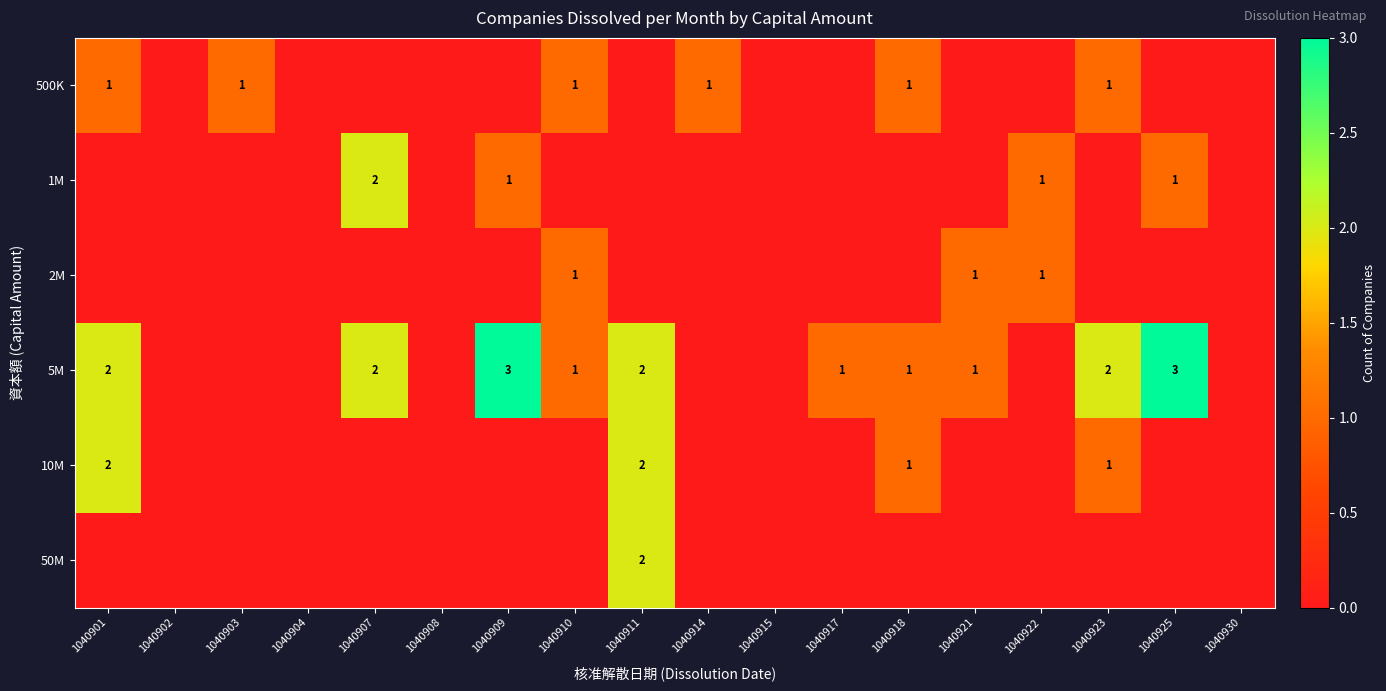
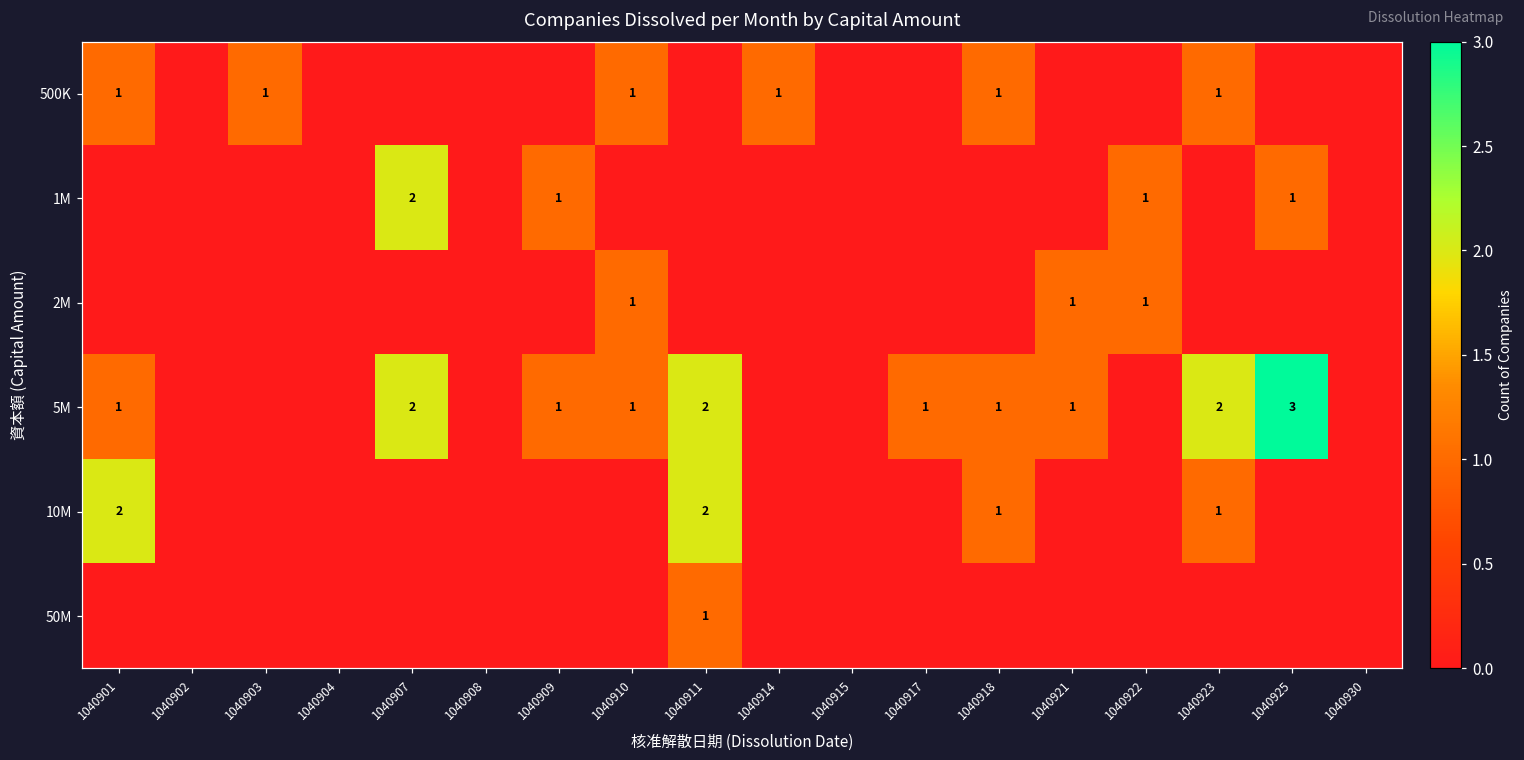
5M, 1040901: 2 -> 1
5M, 1040909: 3 -> 1
50M, 1040911: 2 -> 1
